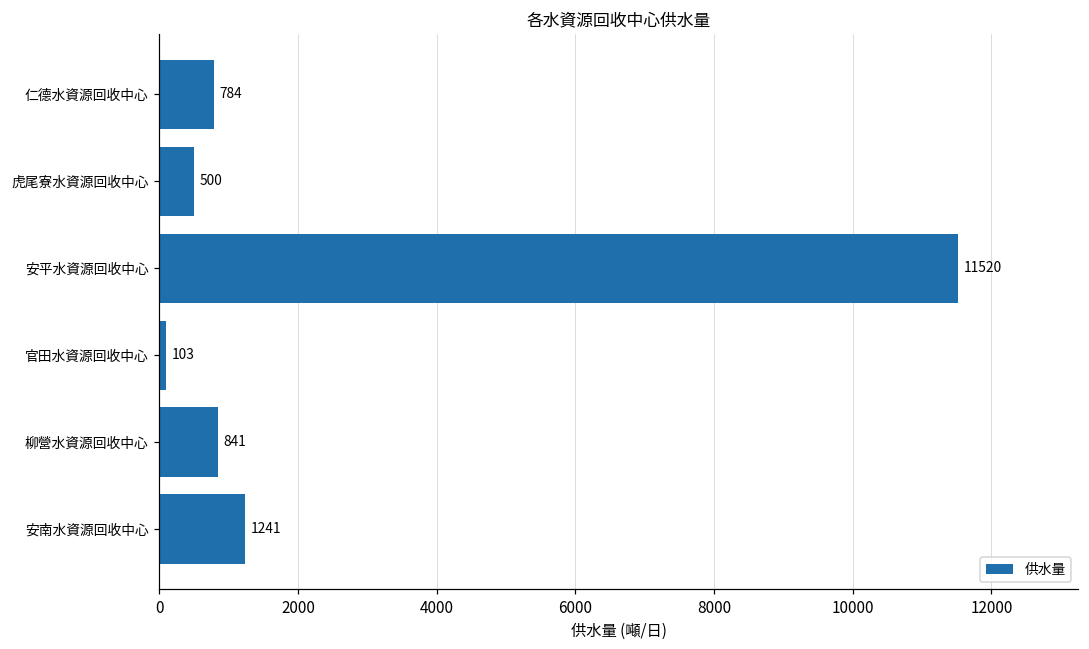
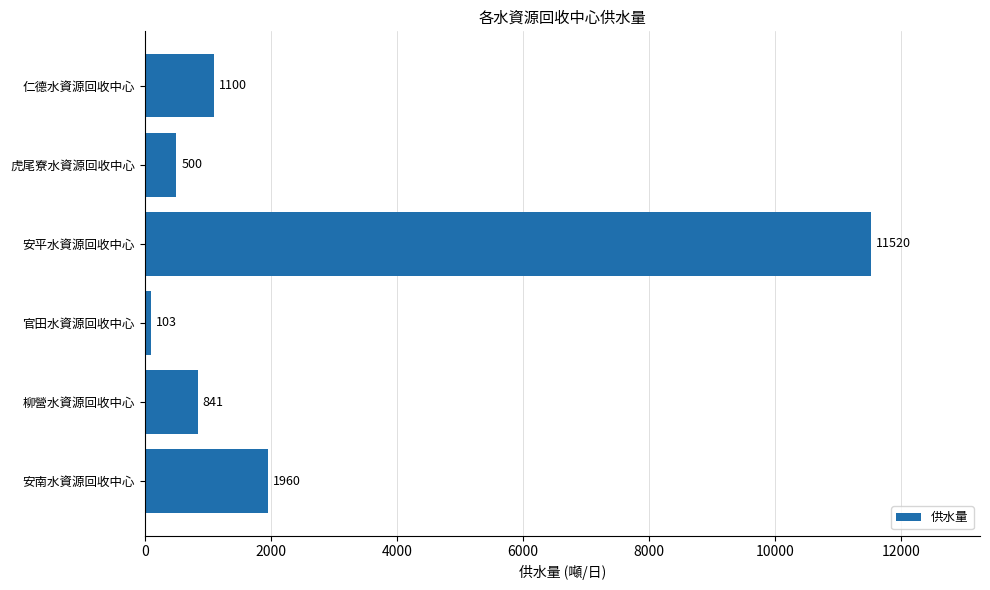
仁德水資源回收中心: 784 -> 1100
安南水資源回收中心: 1241 -> 1960
